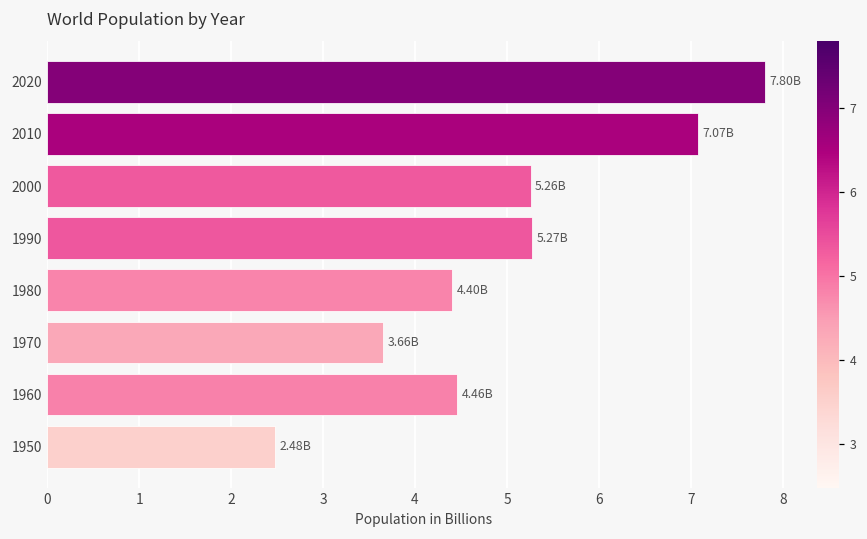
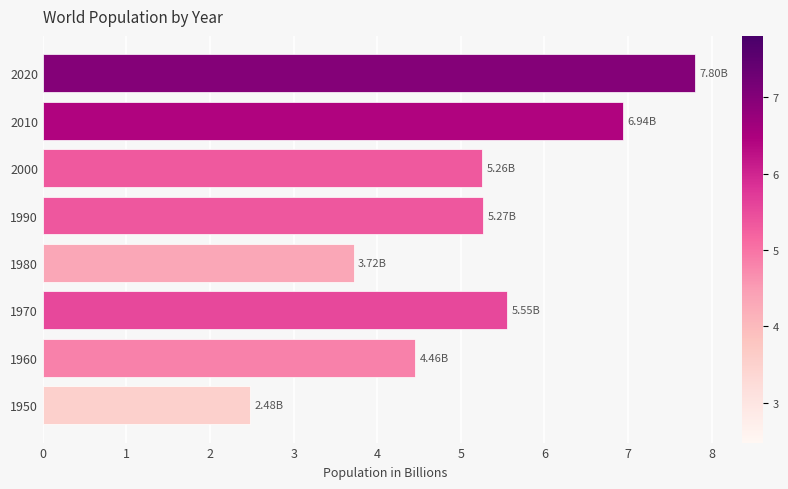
2010: 7.07B -> 6.94B
1980: 4.40B -> 3.72B
1970: 3.66B -> 5.55B
